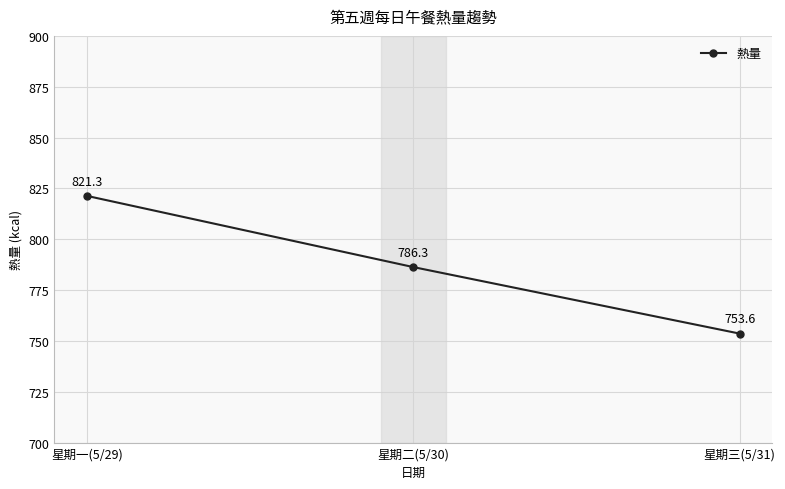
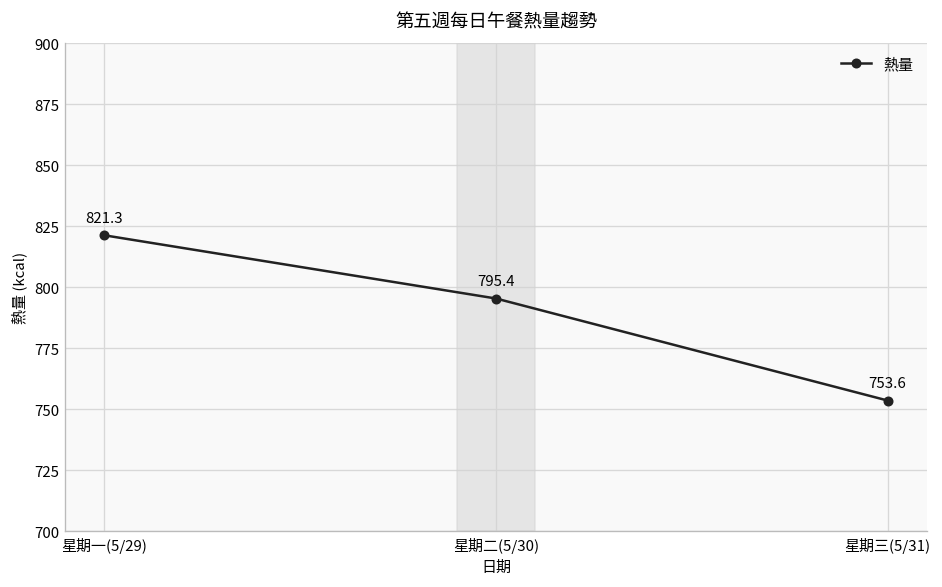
星期二(5/30): 786.3 -> 795.4
